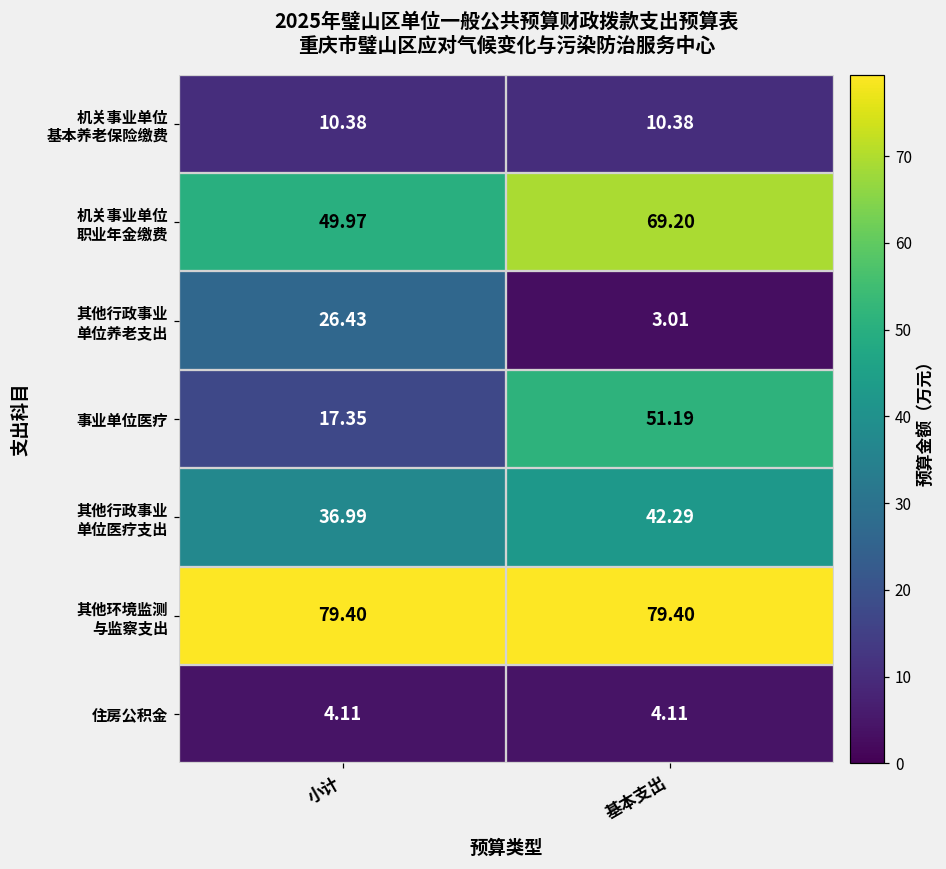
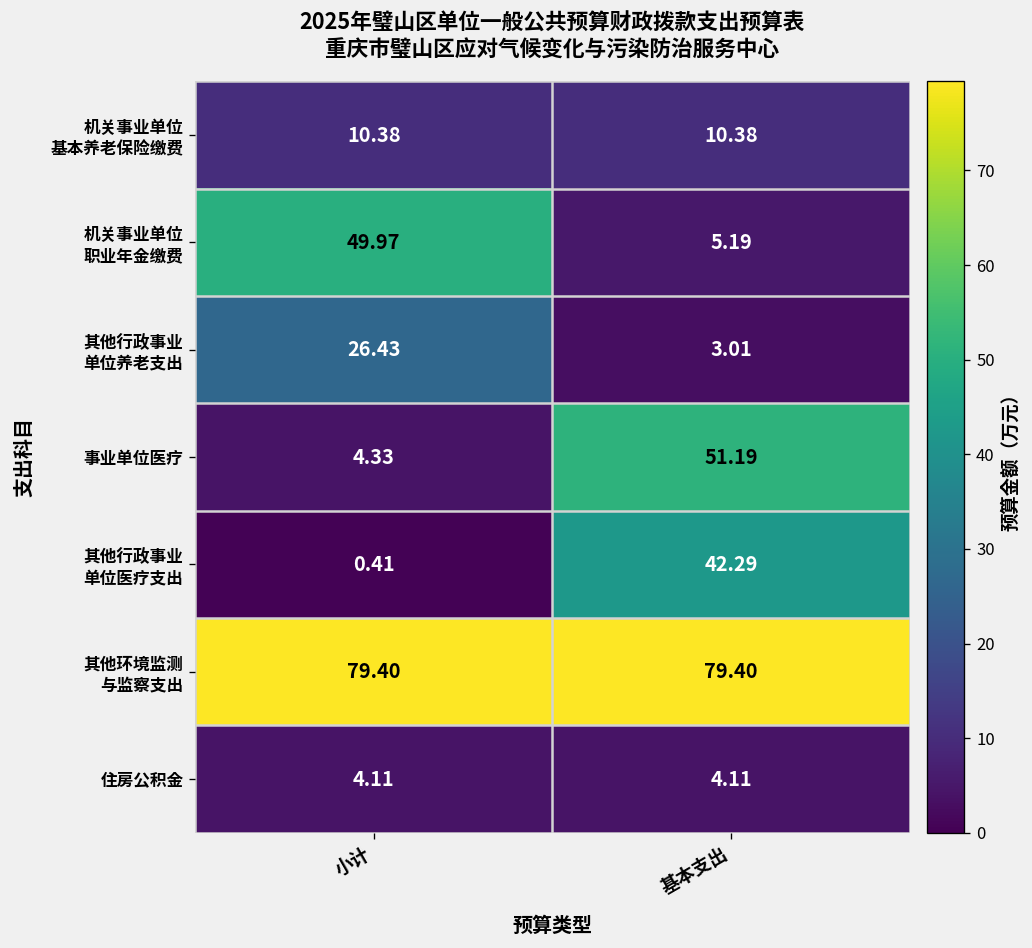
机关事业单位 职业年金缴费, 基本支出: 69.20 -> 5.19
事业单位医疗, 小计: 17.35 -> 4.33
其他行政事业 单位医疗支出, 小计: 36.99 -> 0.41
